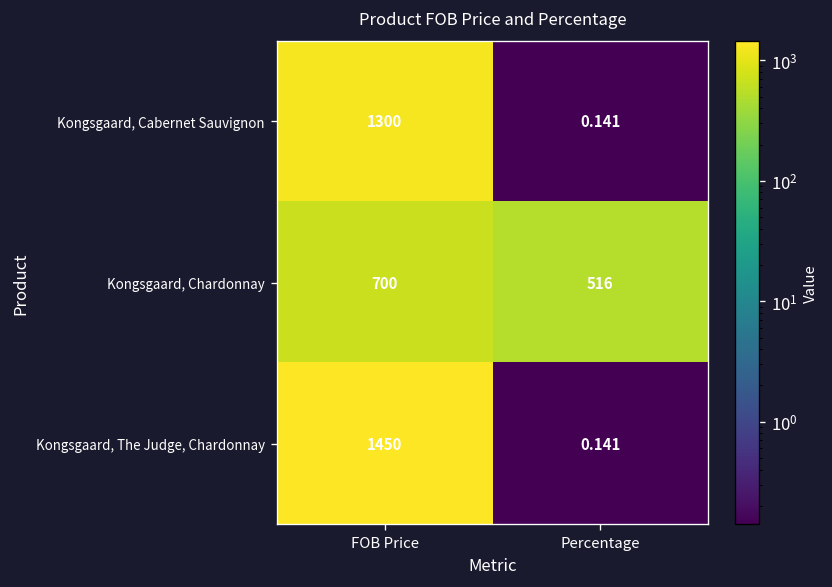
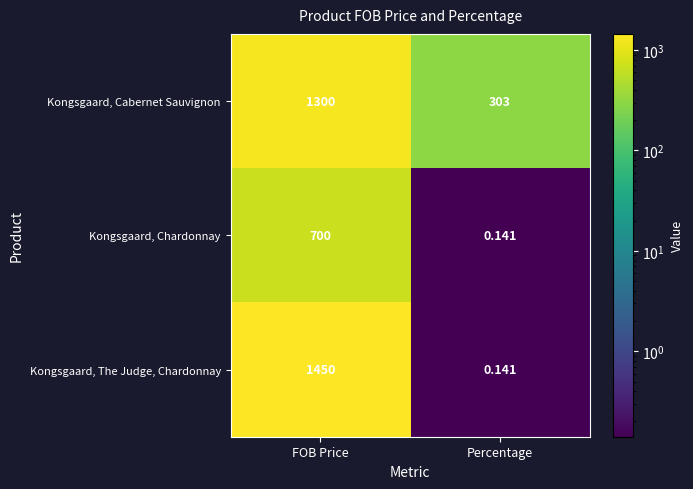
Kongsgaard, Cabernet Sauvignon, Percentage: 0.141 -> 303
Kongsgaard, Chardonnay, Percentage: 516 -> 0.141
